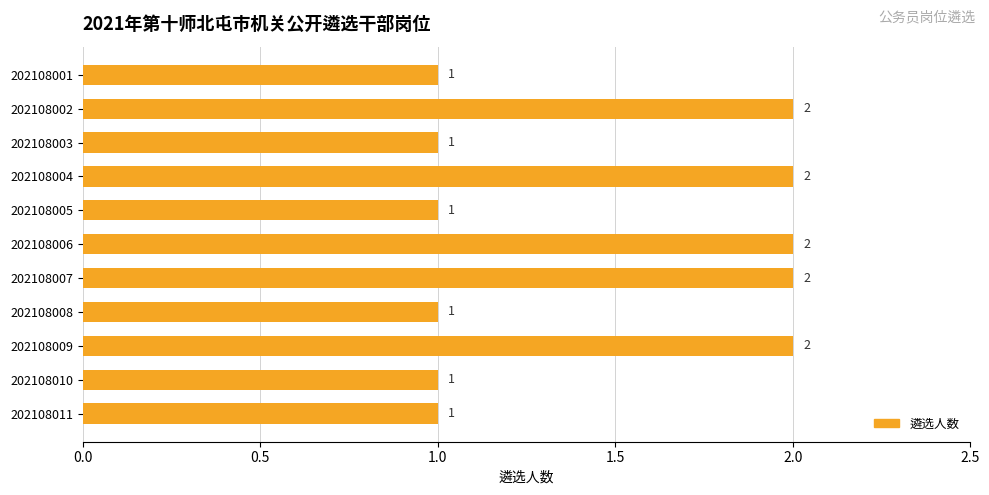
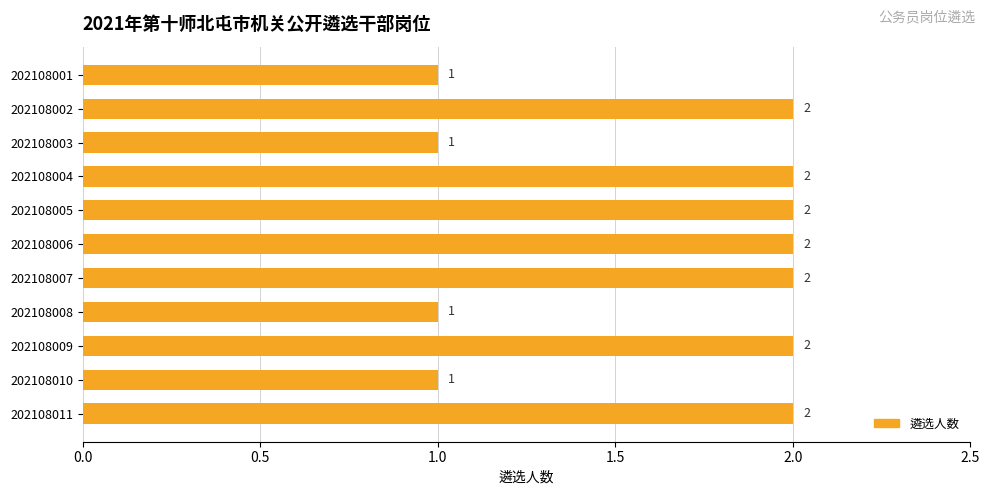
202108005: 1 -> 2
202108011: 1 -> 2
